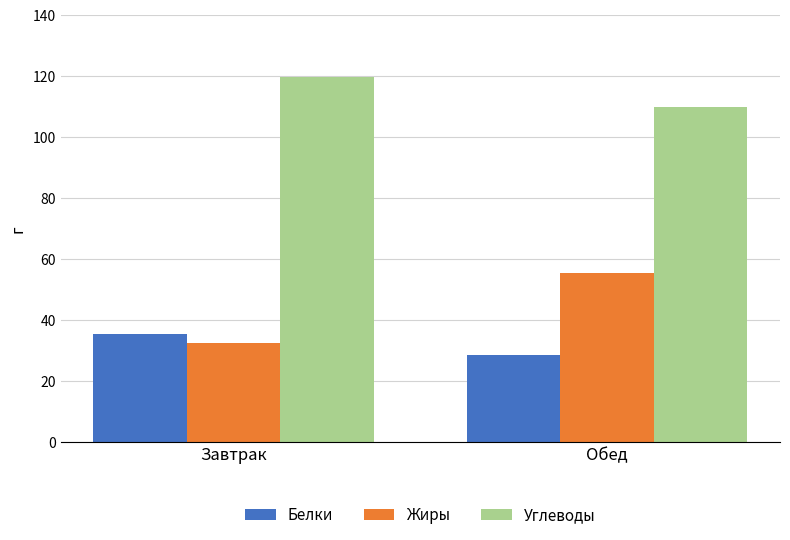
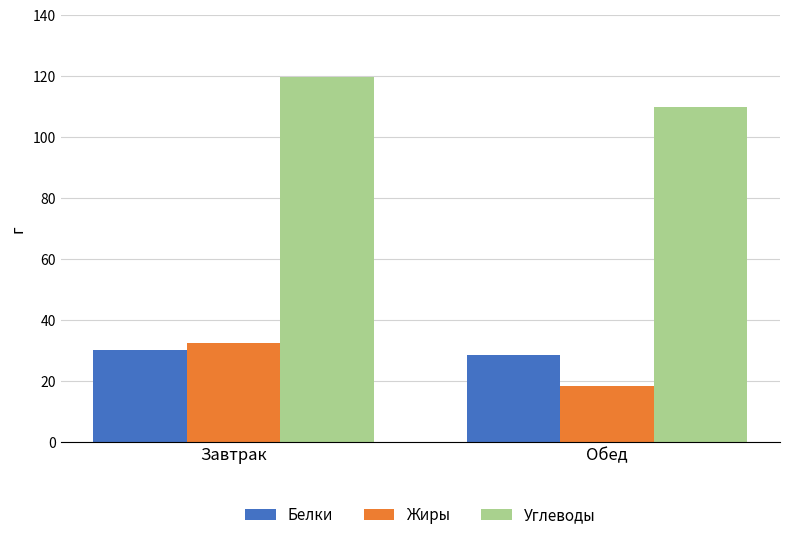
Белки, Завтрак: 36 -> 30
Жиры, Обед: 55 -> 18
